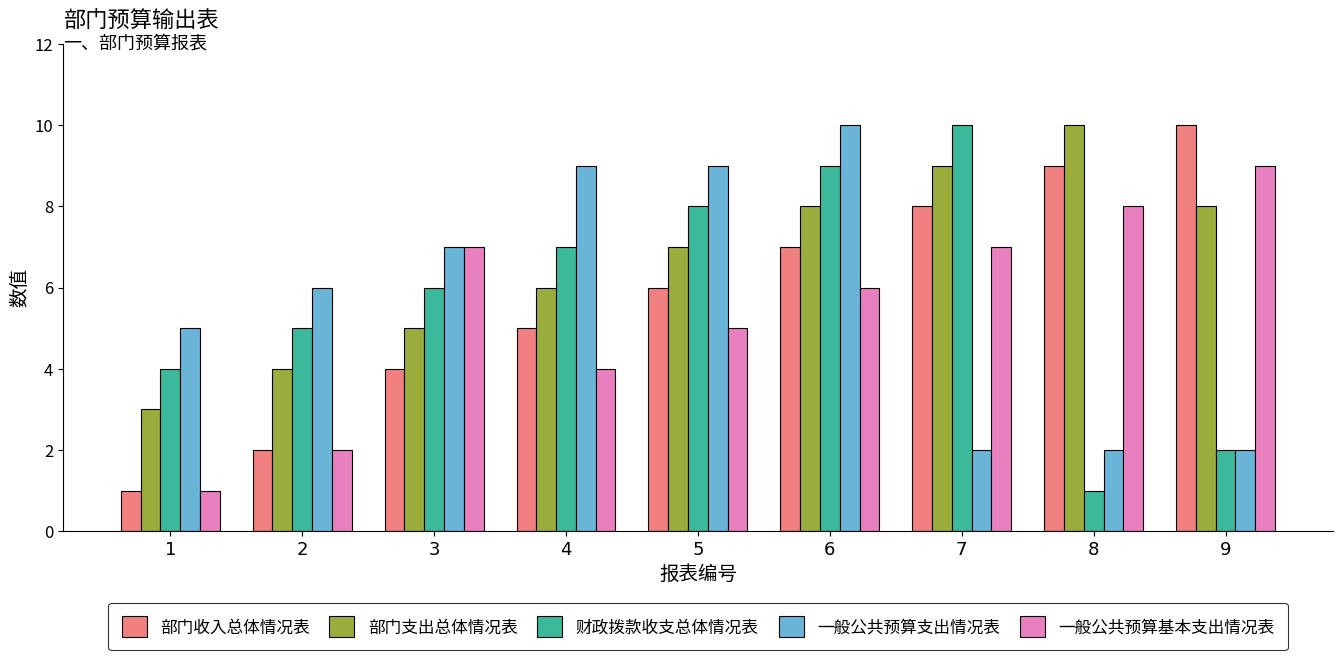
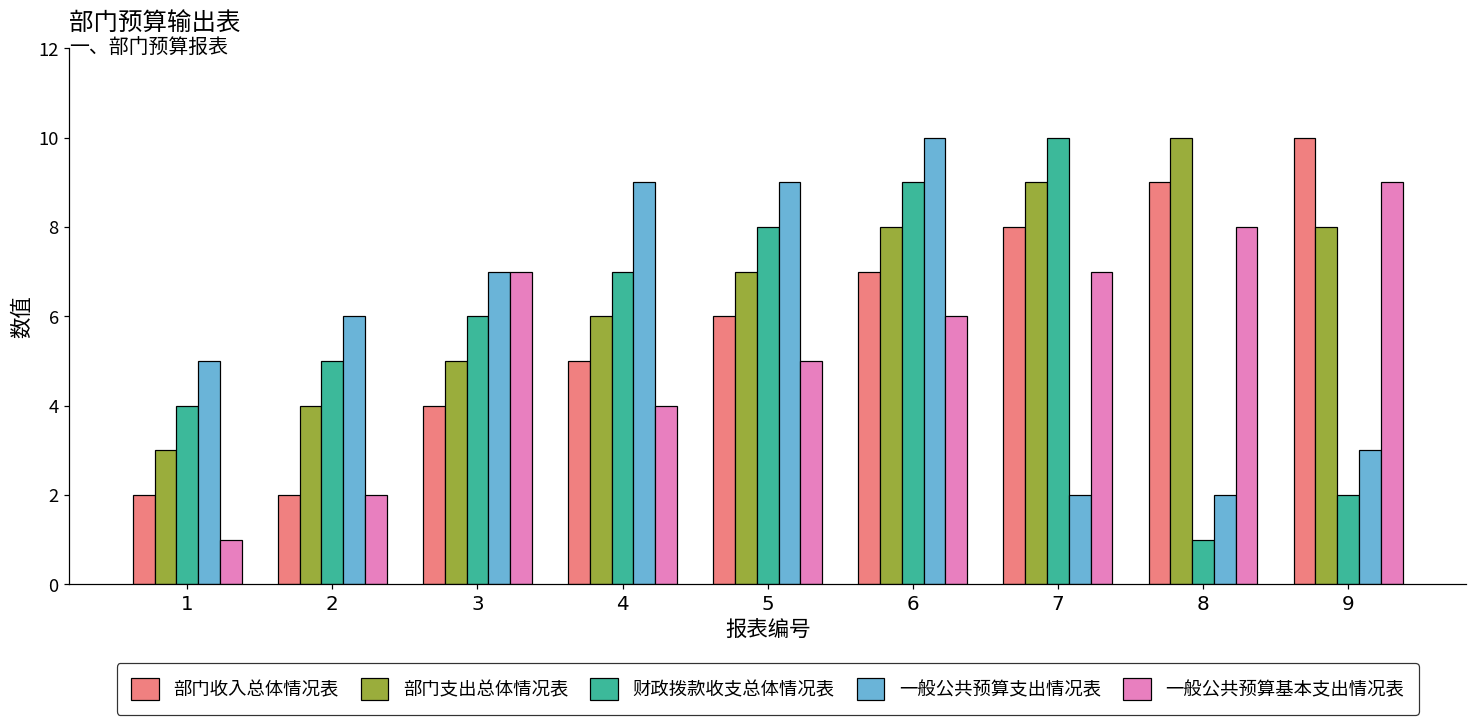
部门收入总体情况表, 1: 1 -> 2
一般公共预算支出情况表, 9: 2 -> 3
